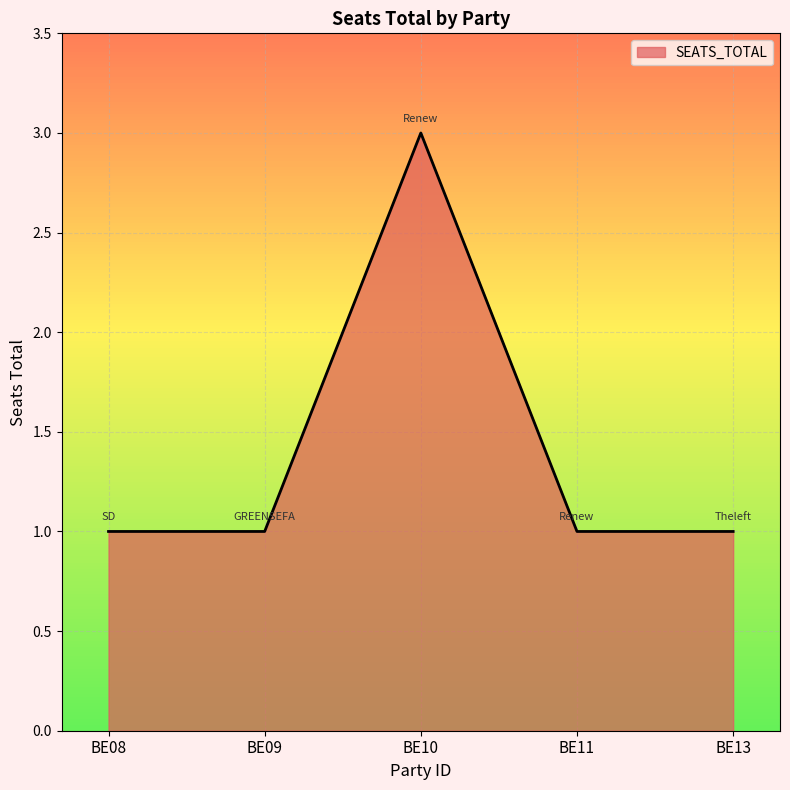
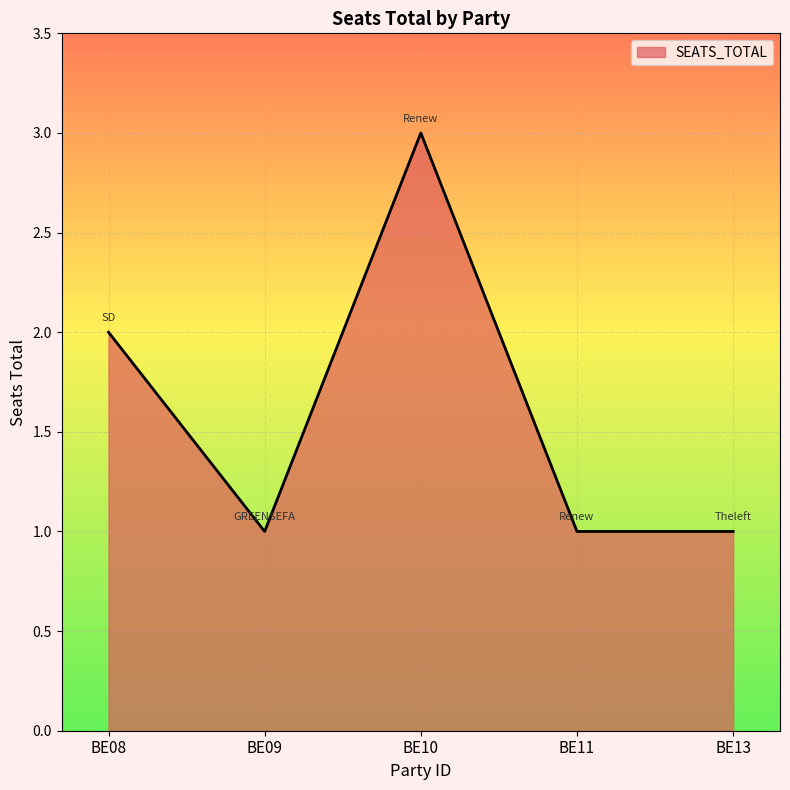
BE08: 1 -> 2
